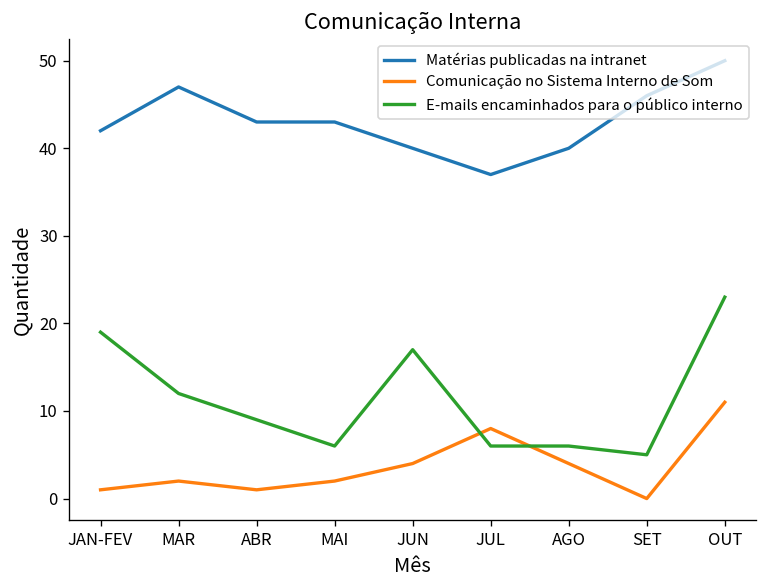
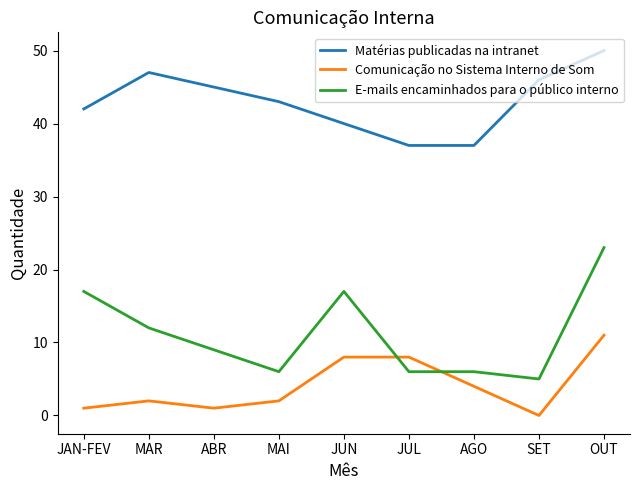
E-mails encaminhados para o público interno, JAN-FEV: 19 -> 17
Matérias publicadas na intranet, ABR: 43 -> 45
Comunicação no Sistema Interno de Som, JUN: 4 -> 8
Matérias publicadas na intranet, AGO: 40 -> 37
